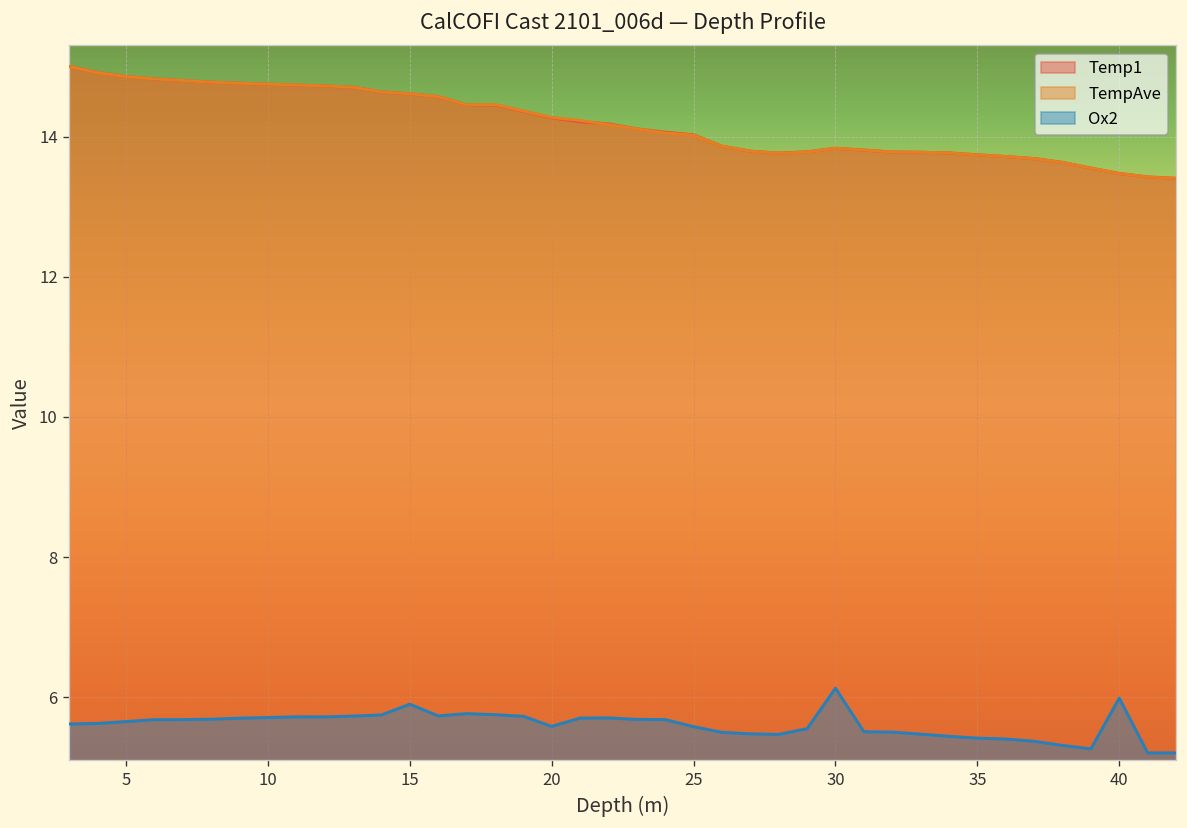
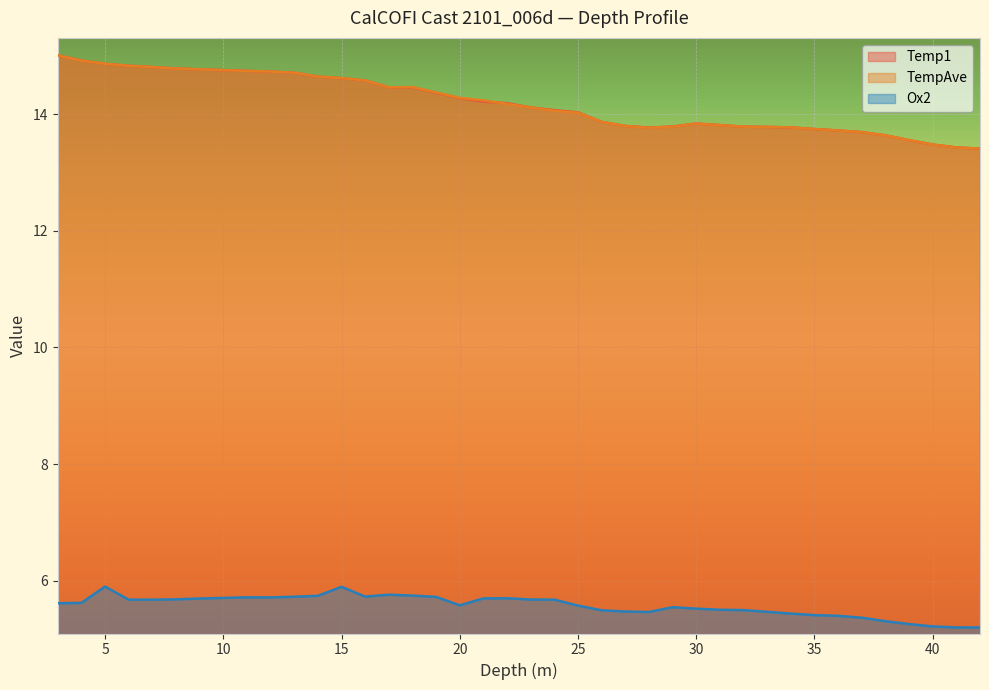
Ox2, 5: 5.6 -> 5.9
Ox2, 30: 6.1 -> 5.5
Ox2, 40: 6.0 -> 5.2
